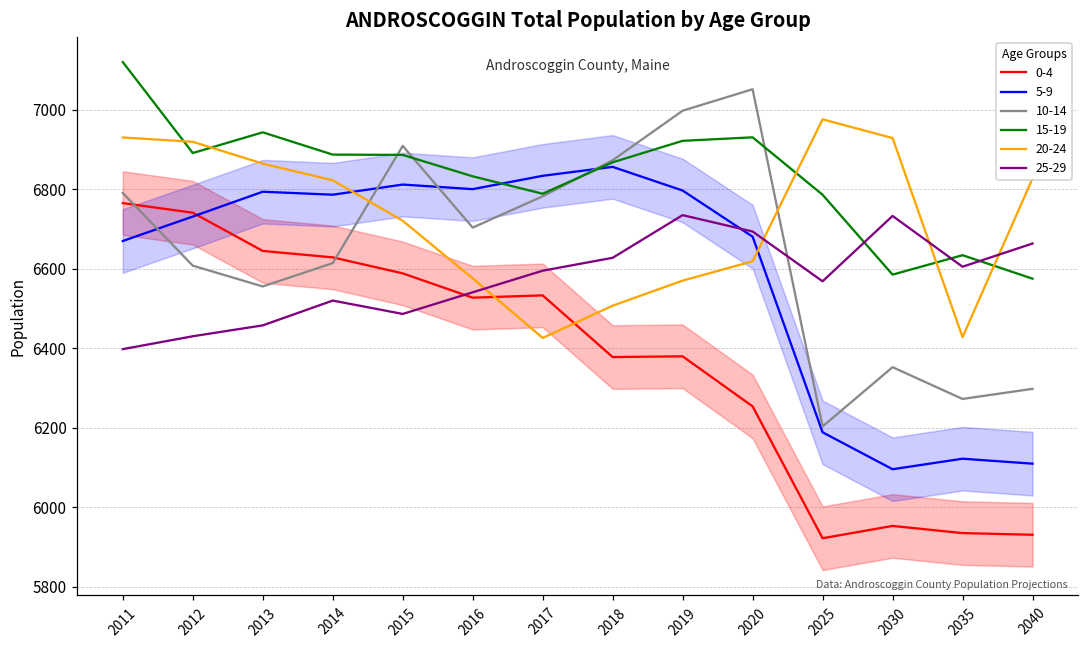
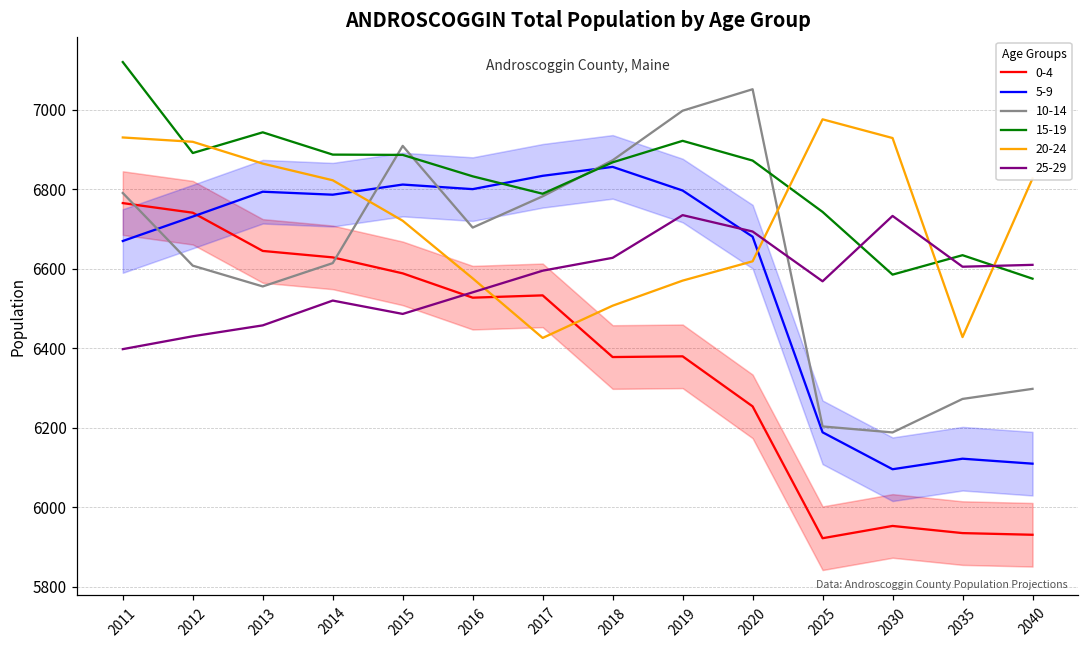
15-19, 2020: 6930 -> 6870
15-19, 2025: 6790 -> 6740
10-14, 2030: 6350 -> 6190
25-29, 2040: 6660 -> 6610
